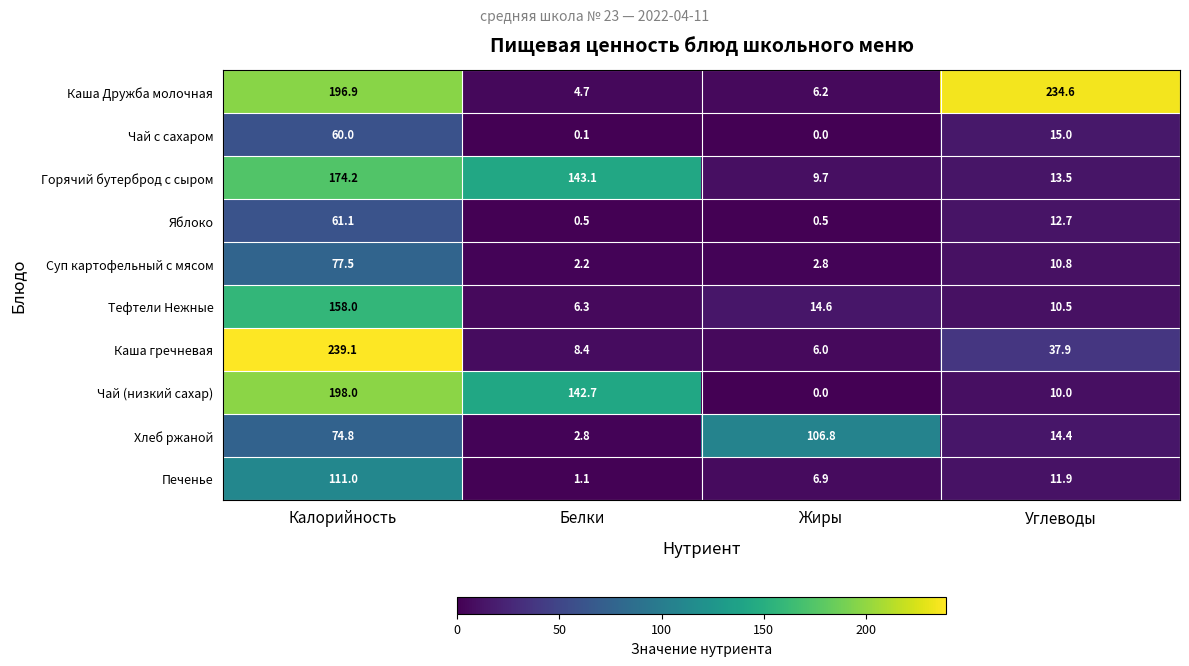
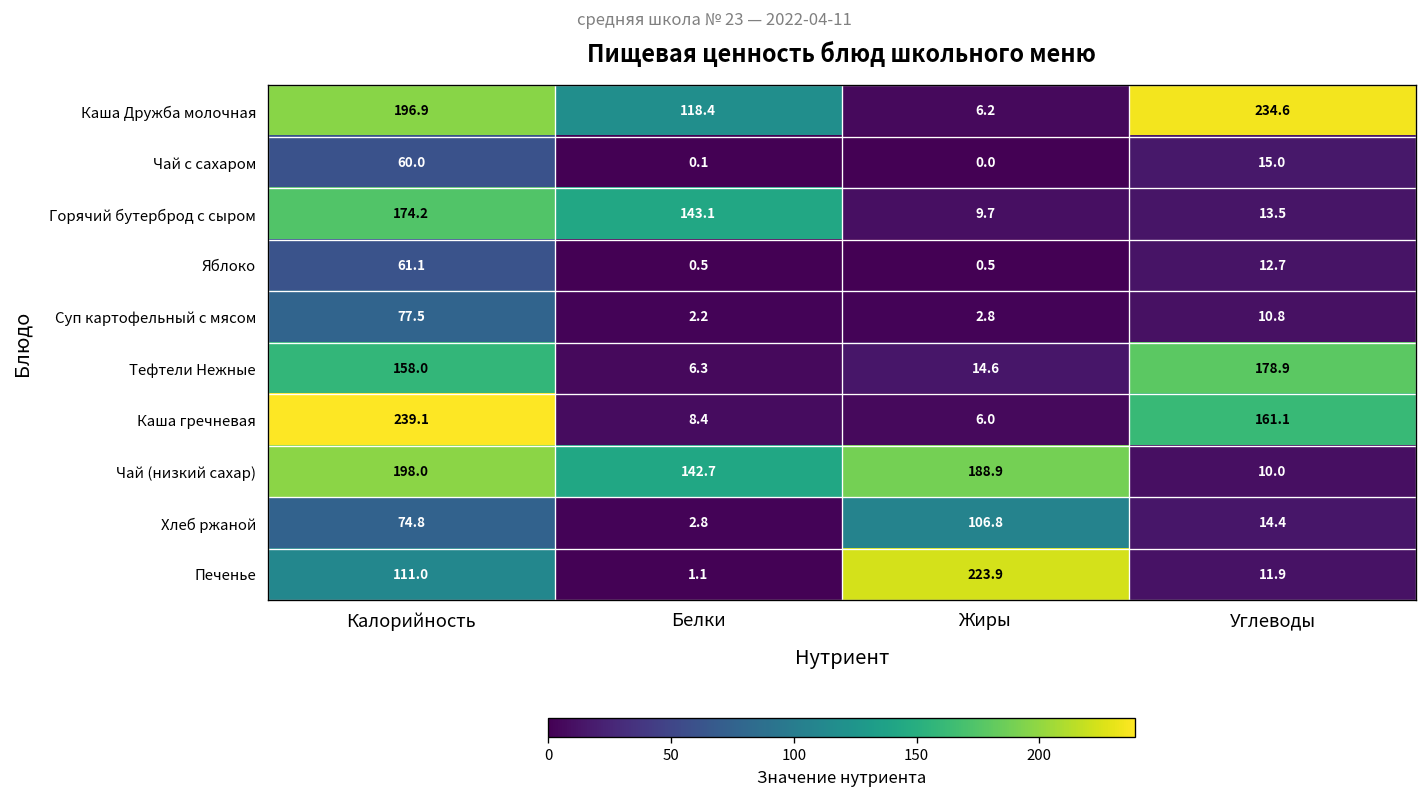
Каша Дружба молочная, Белки: 4.7 -> 118.4
Тефтели Нежные, Углеводы: 10.5 -> 178.9
Каша гречневая, Углеводы: 37.9 -> 161.1
Чай (низкий сахар), Жиры: 0.0 -> 188.9
Печенье, Жиры: 6.9 -> 223.9
